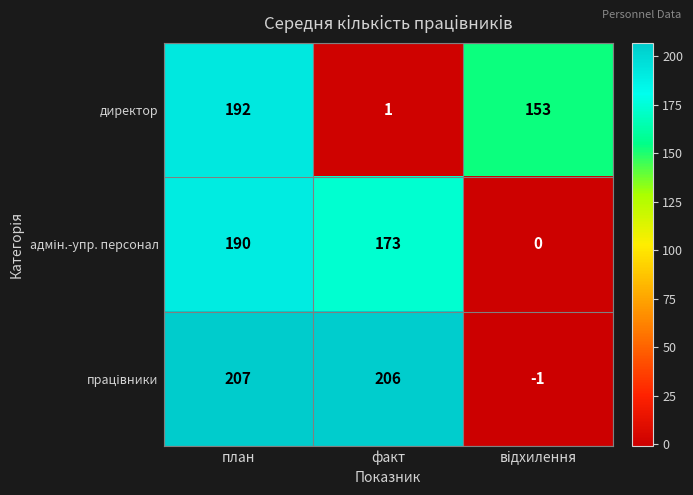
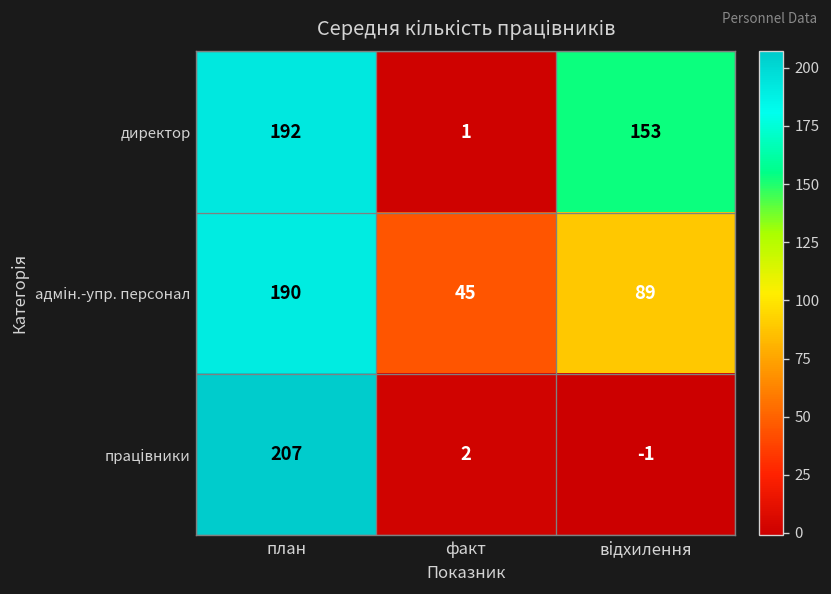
адмін.-упр. персонал, факт: 173 -> 45
адмін.-упр. персонал, відхилення: 0 -> 89
працівники, факт: 206 -> 2
